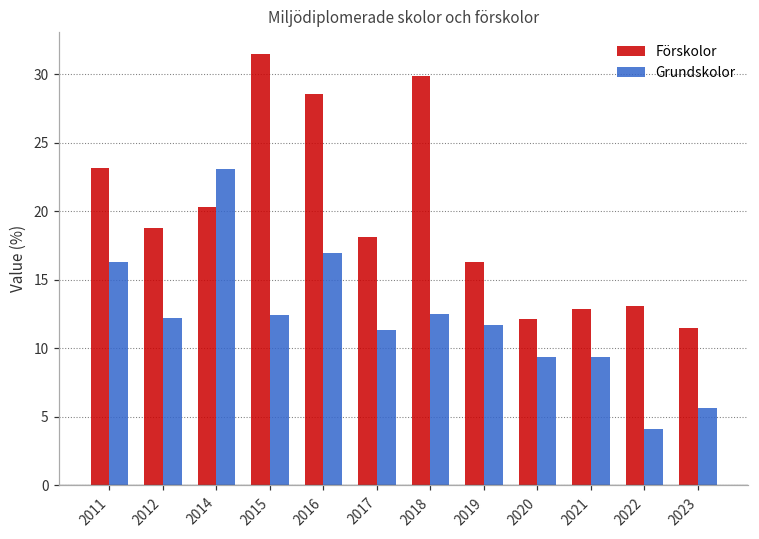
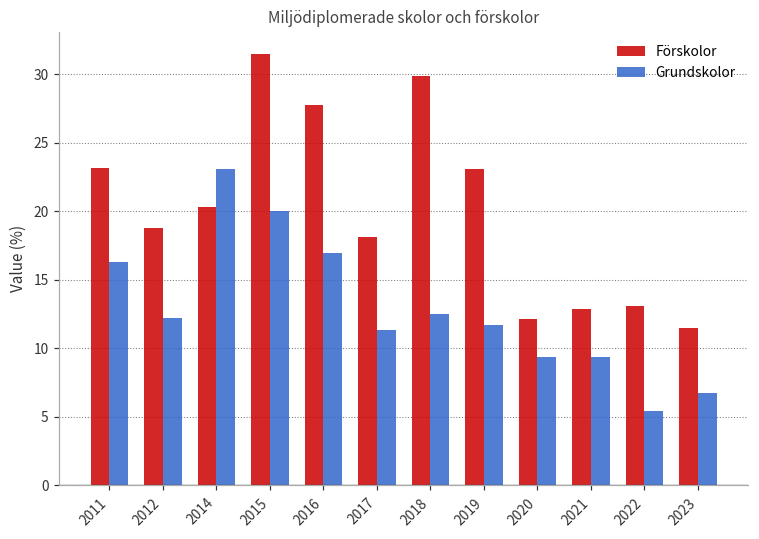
Grundskolor, 2015: 12.4 -> 20.0
Förskolor, 2016: 28.6 -> 27.8
Förskolor, 2019: 16.3 -> 23.1
Grundskolor, 2022: 4.1 -> 5.4
Grundskolor, 2023: 5.6 -> 6.7
